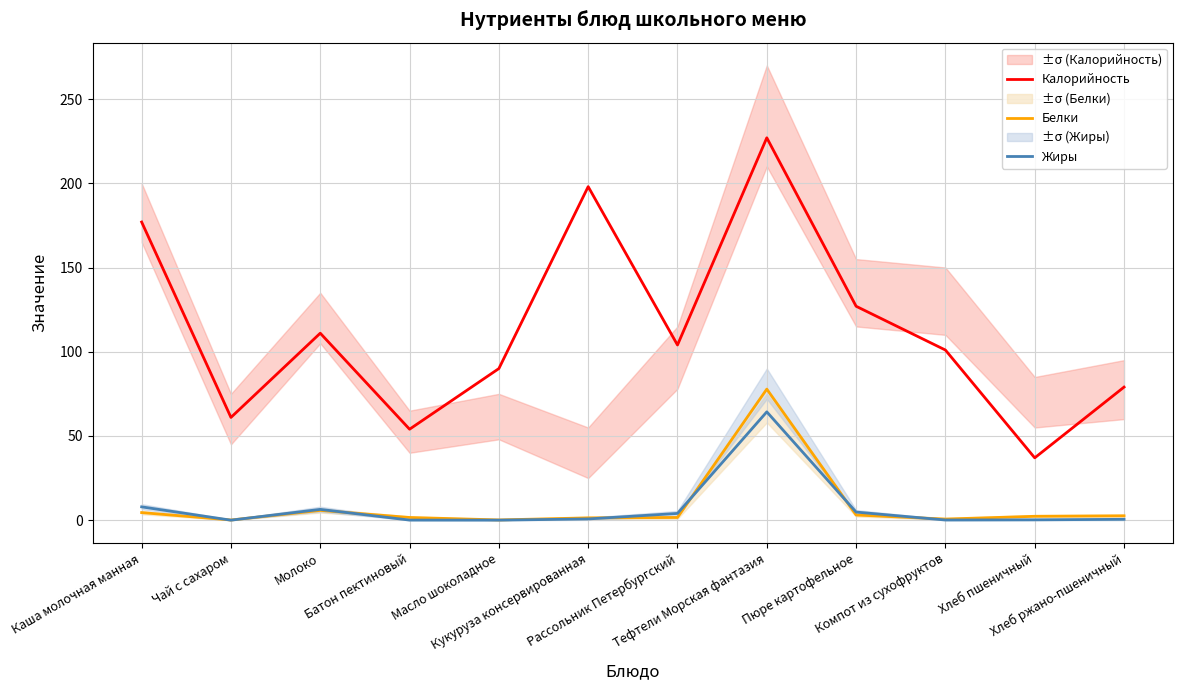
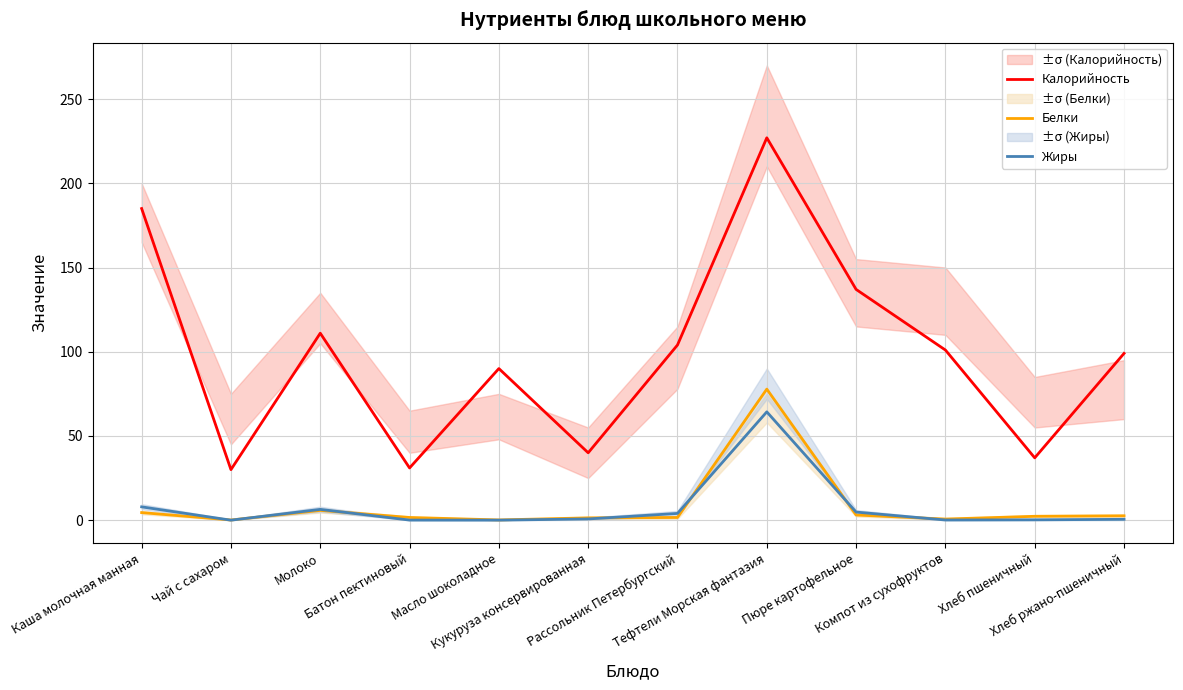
Калорийность, Каша молочная манная: 177 -> 185
Калорийность, Чай с сахаром: 61 -> 30
Калорийность, Батон пектиновый: 54 -> 31
Калорийность, Кукуруза консервированная: 198 -> 40
Калорийность, Пюре картофельное: 127 -> 137
Калорийность, Хлеб ржано-пшеничный: 79 -> 99
